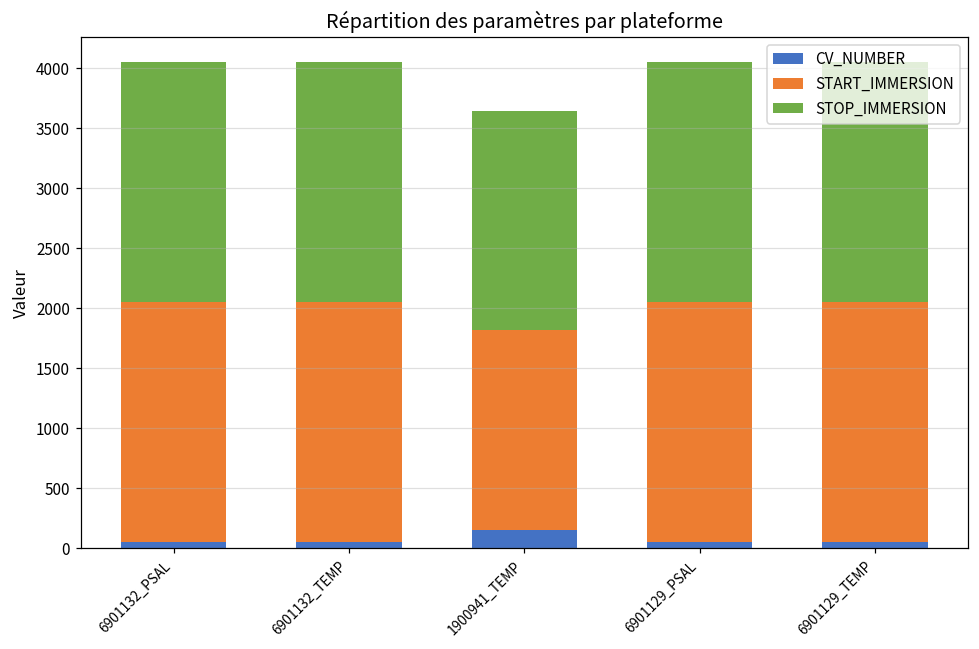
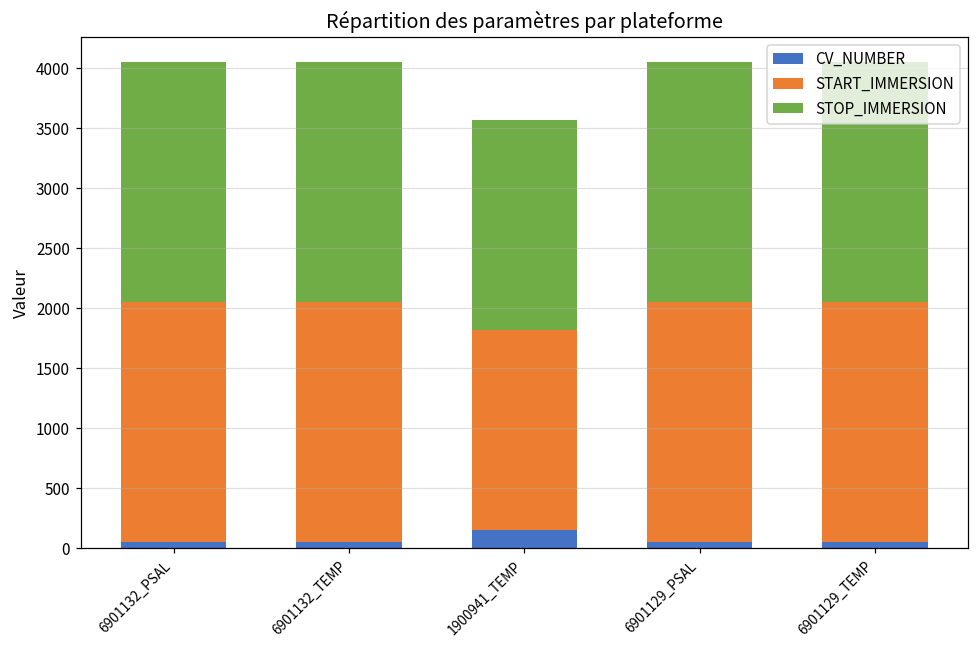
STOP_IMMERSION, 1900941_TEMP: 1830 -> 1750
